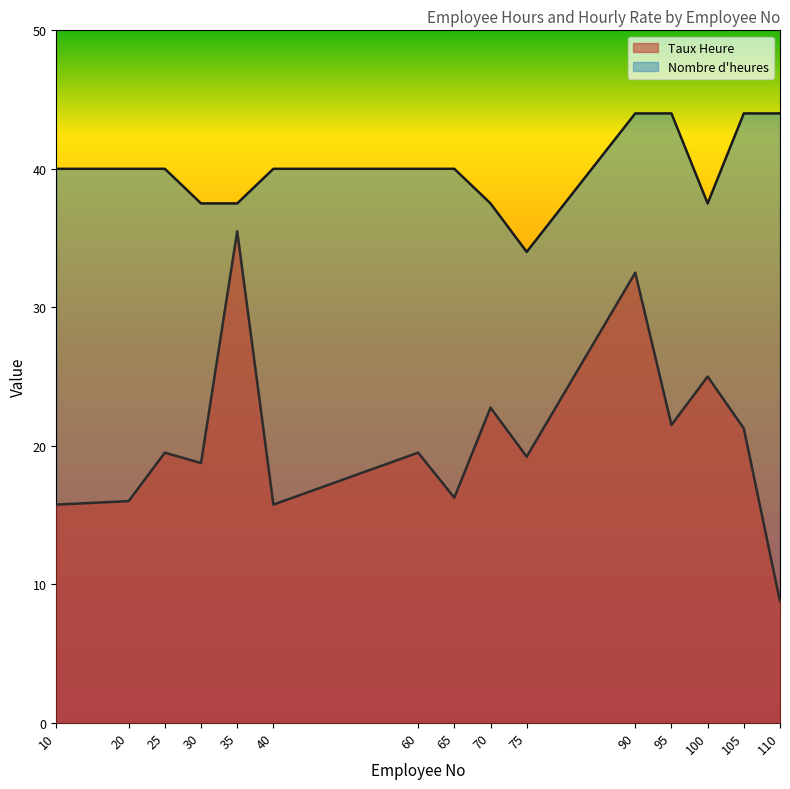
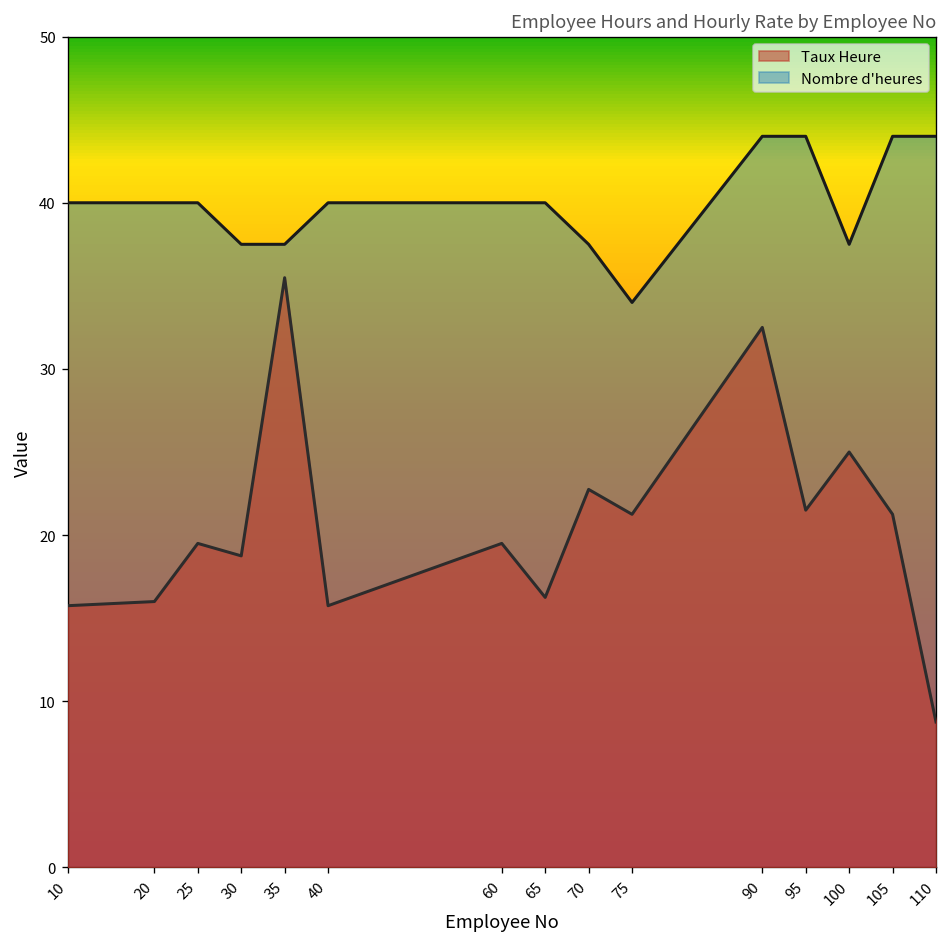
Taux Heure, 75: 19.2 -> 21.3
